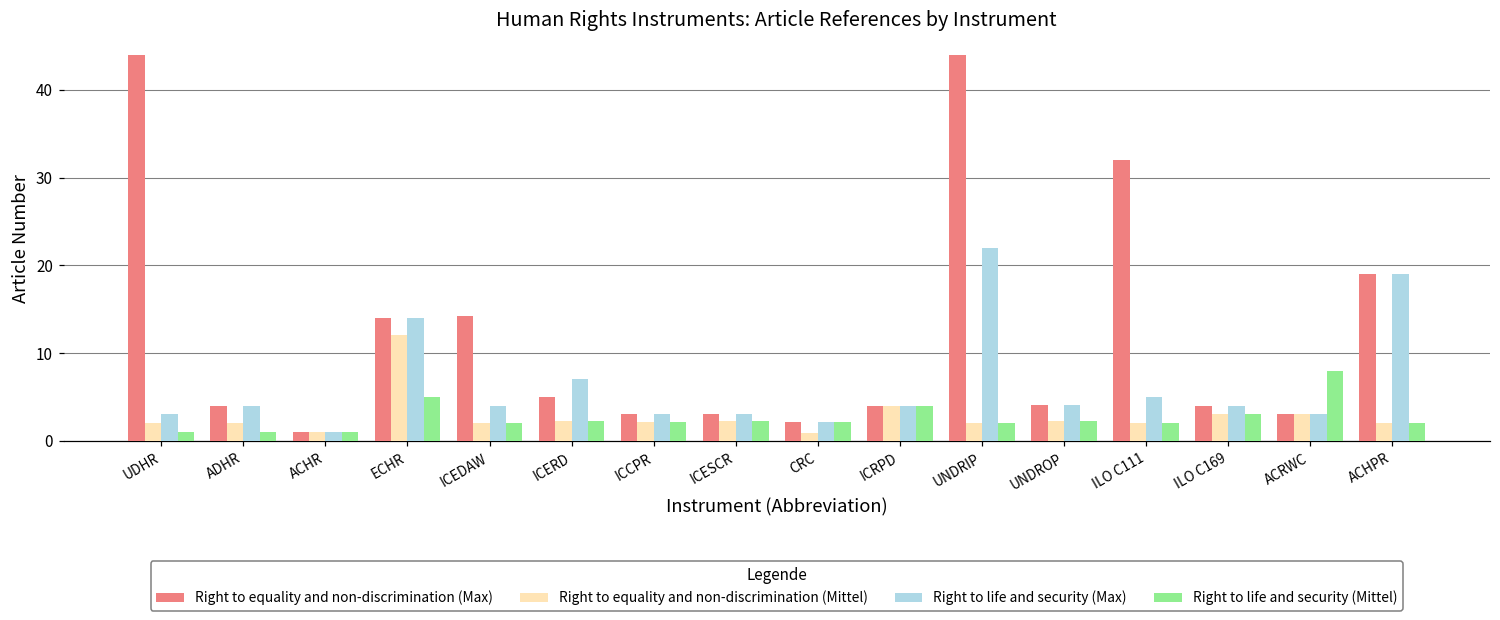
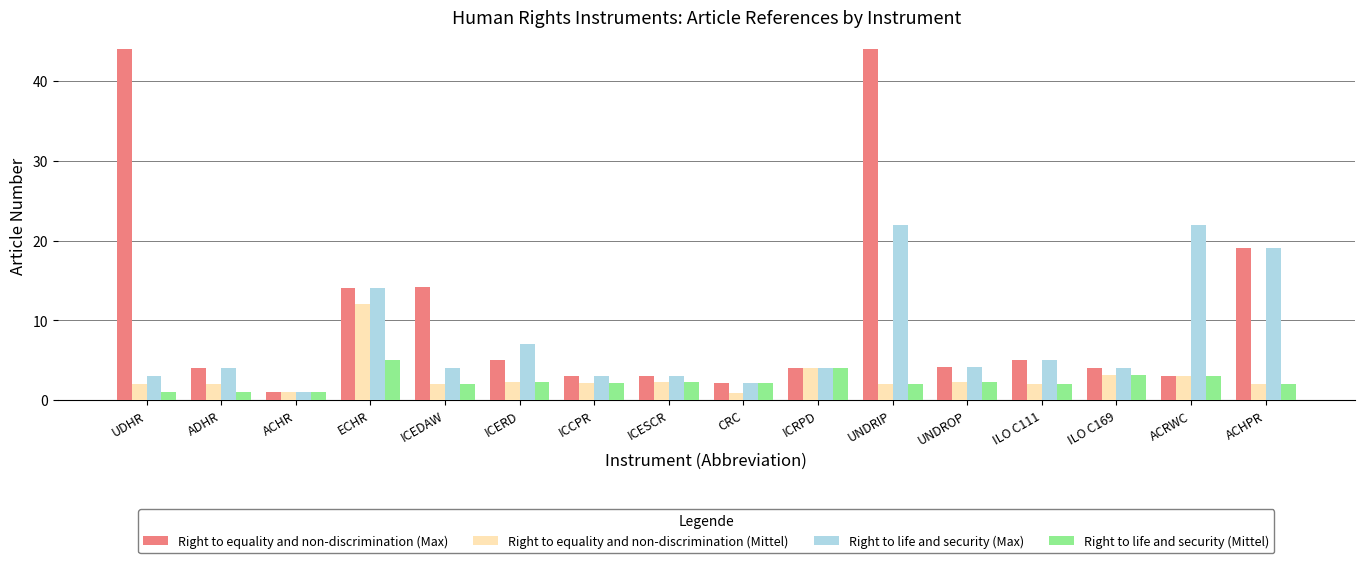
Right to equality and non-discrimination (Max), ILO C111: 32 -> 5
Right to life and security (Max), ACRWC: 3 -> 22
Right to life and security (Mittel), ACRWC: 8 -> 3
